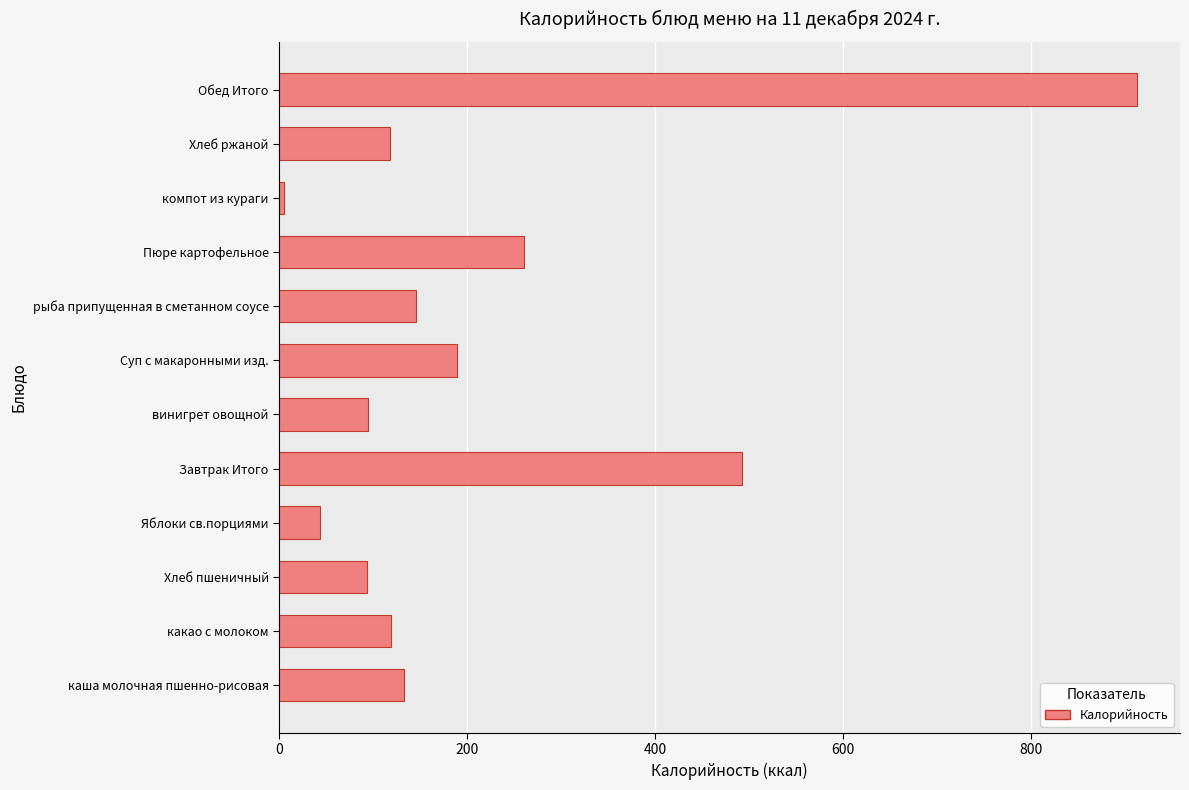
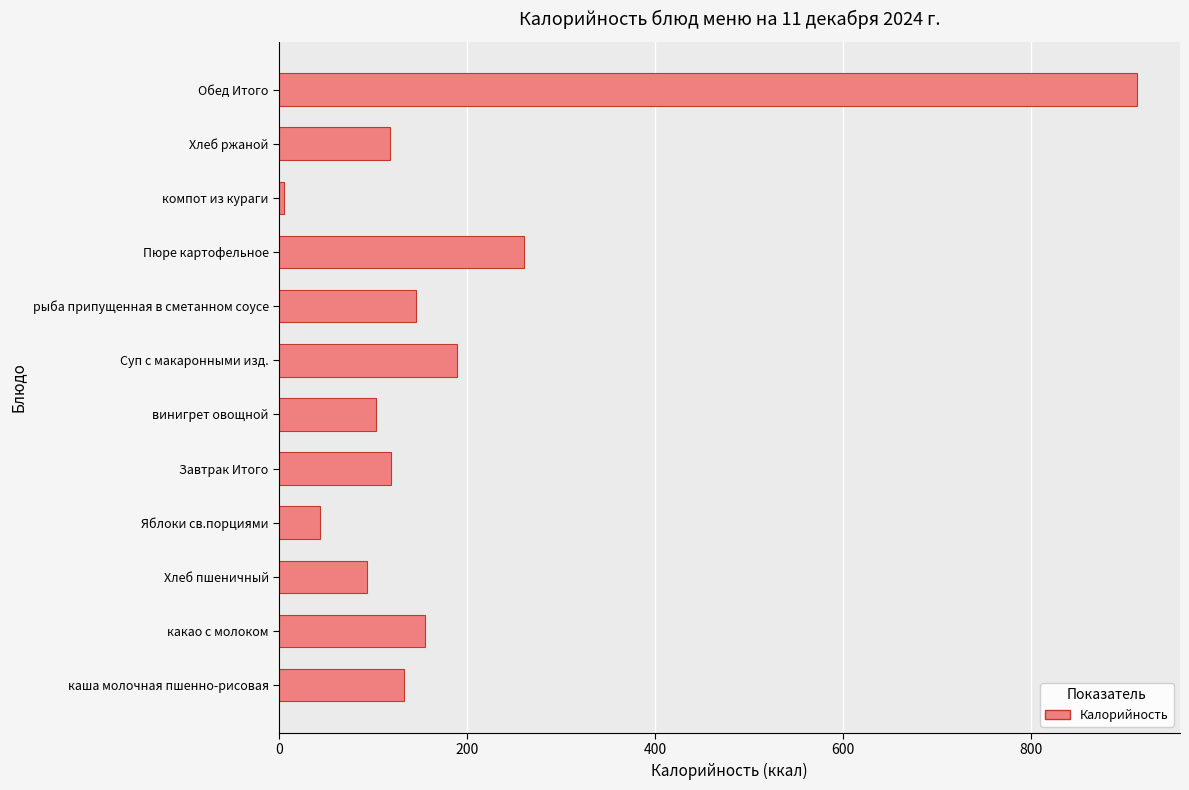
винигрет овощной: 90 -> 100
Завтрак Итого: 490 -> 120
какао с молоком: 120 -> 160
